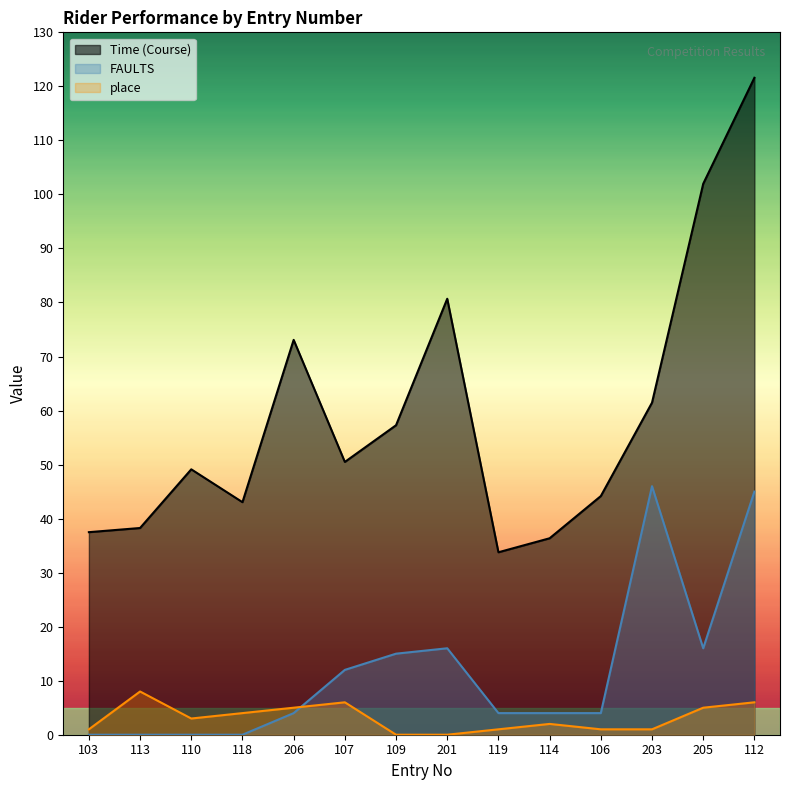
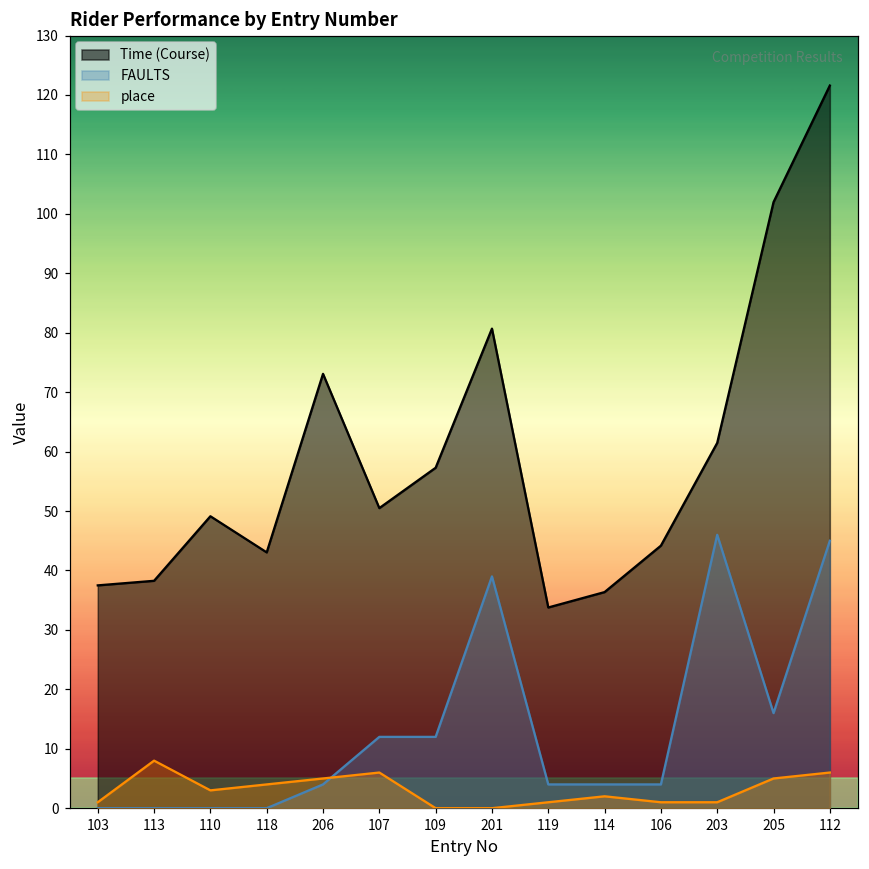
FAULTS, 109: 15 -> 12
FAULTS, 201: 16 -> 39
